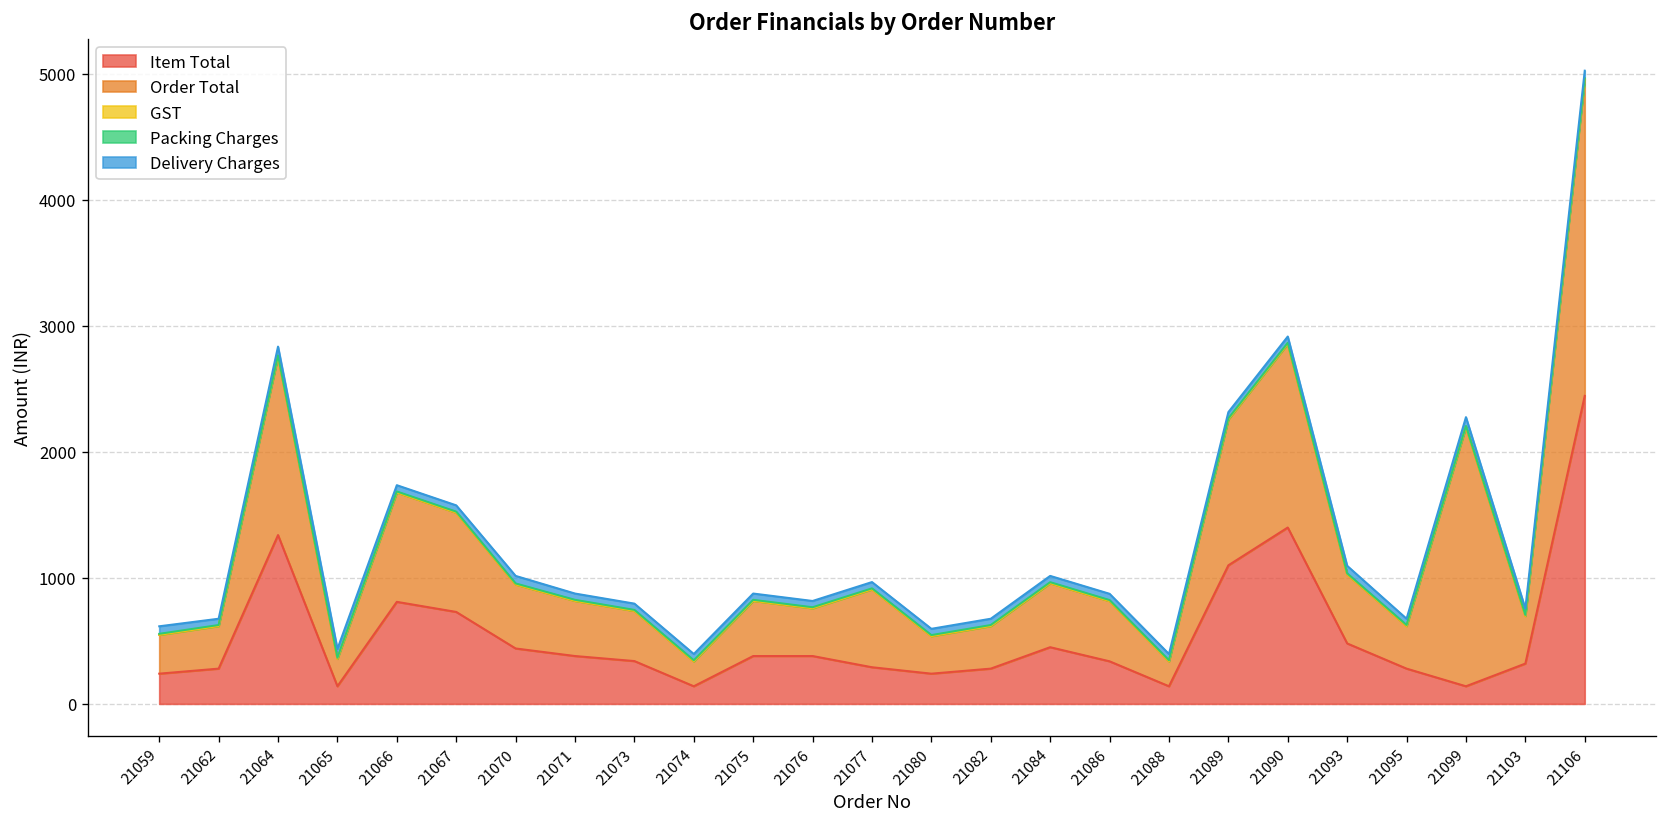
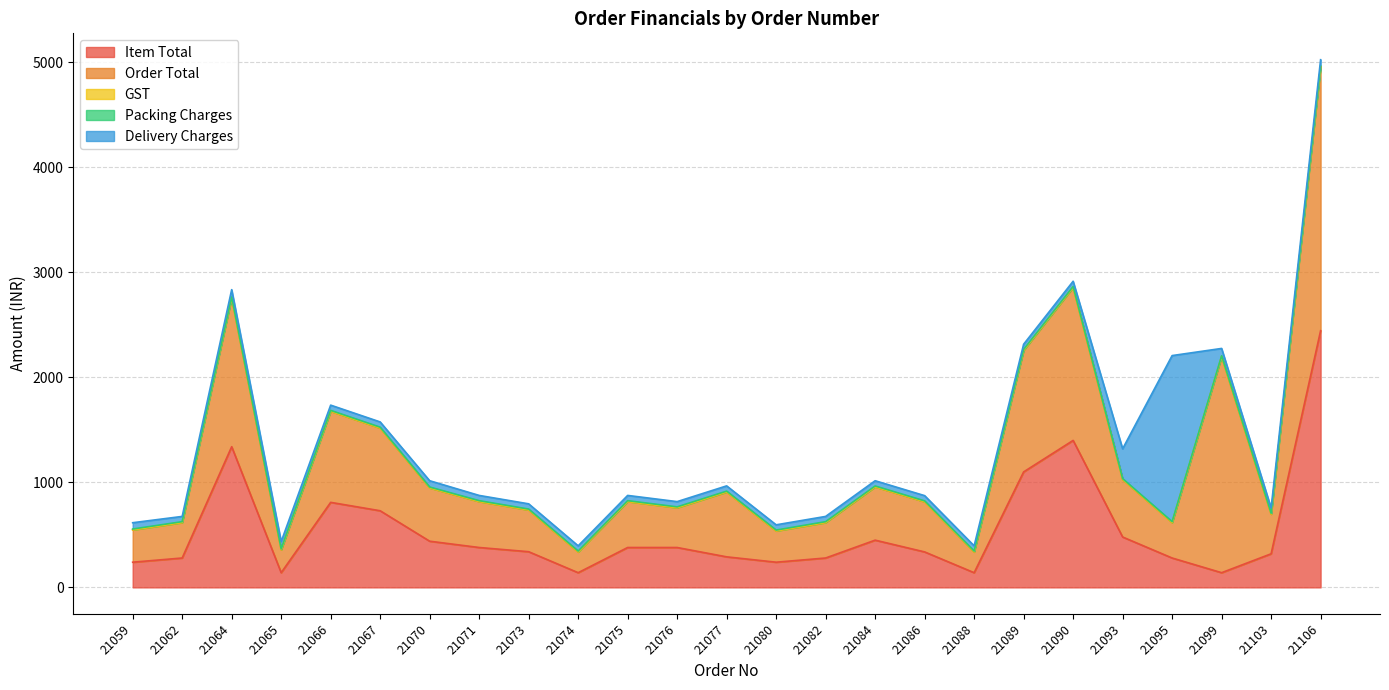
Delivery Charges, 21093: 60 -> 280
Delivery Charges, 21095: 50 -> 1580
